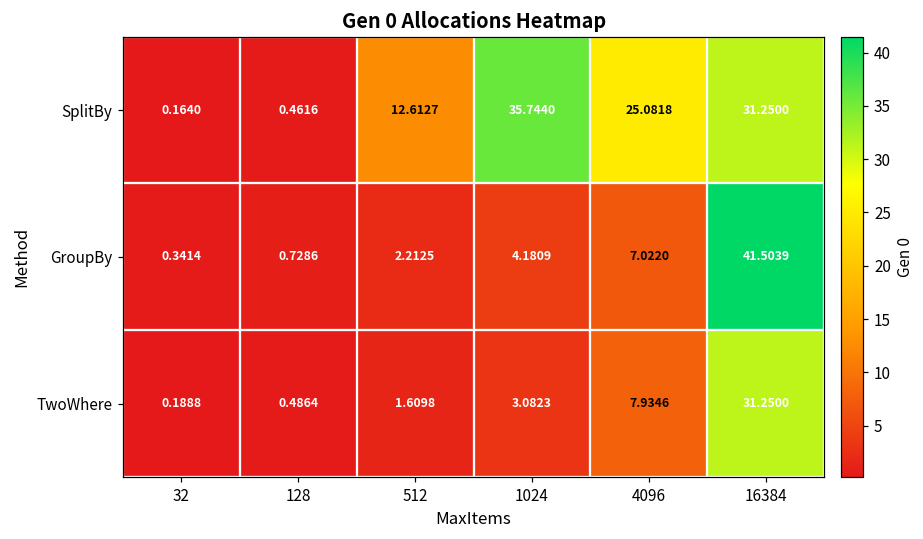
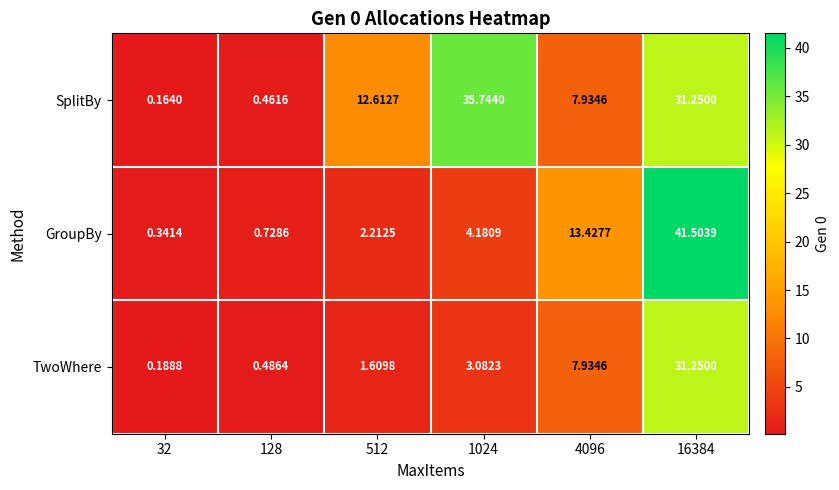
SplitBy, 4096: 25.0818 -> 7.9346
GroupBy, 4096: 7.0220 -> 13.4277
